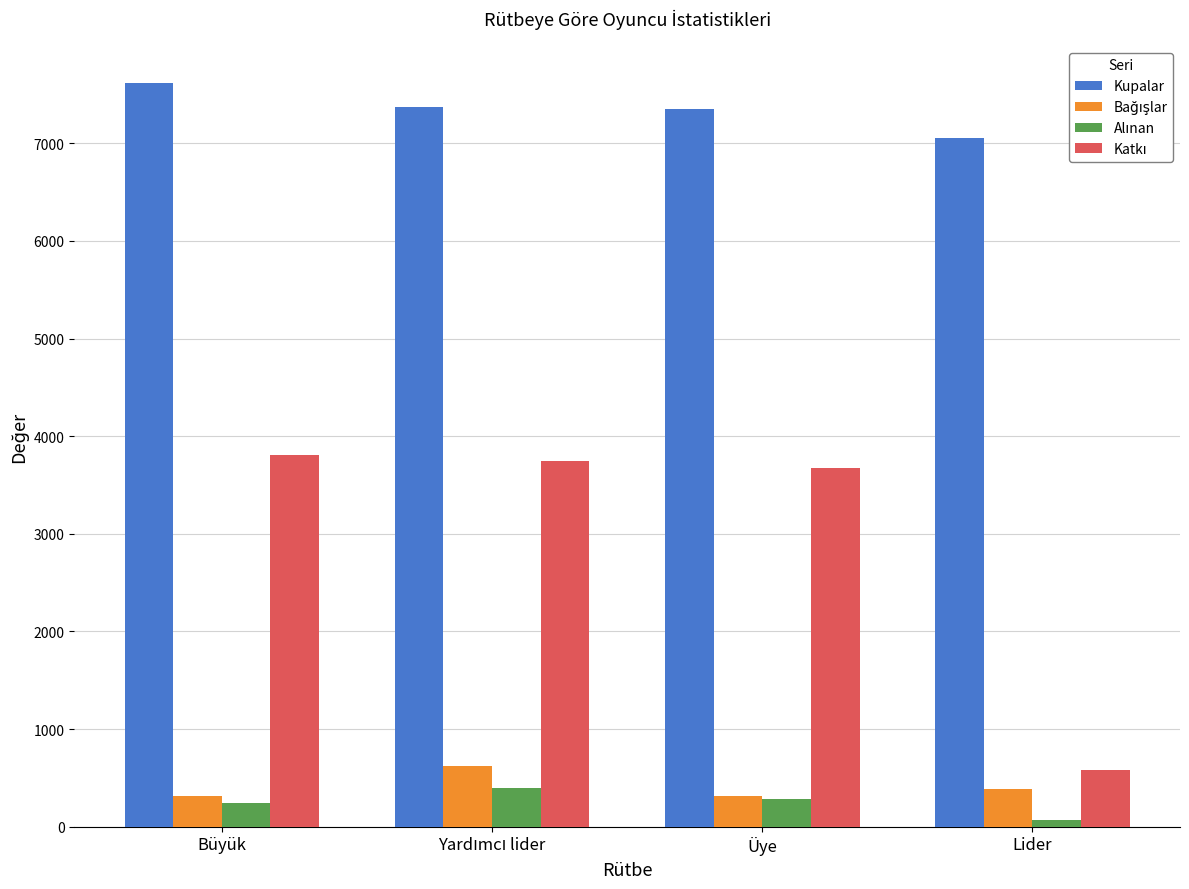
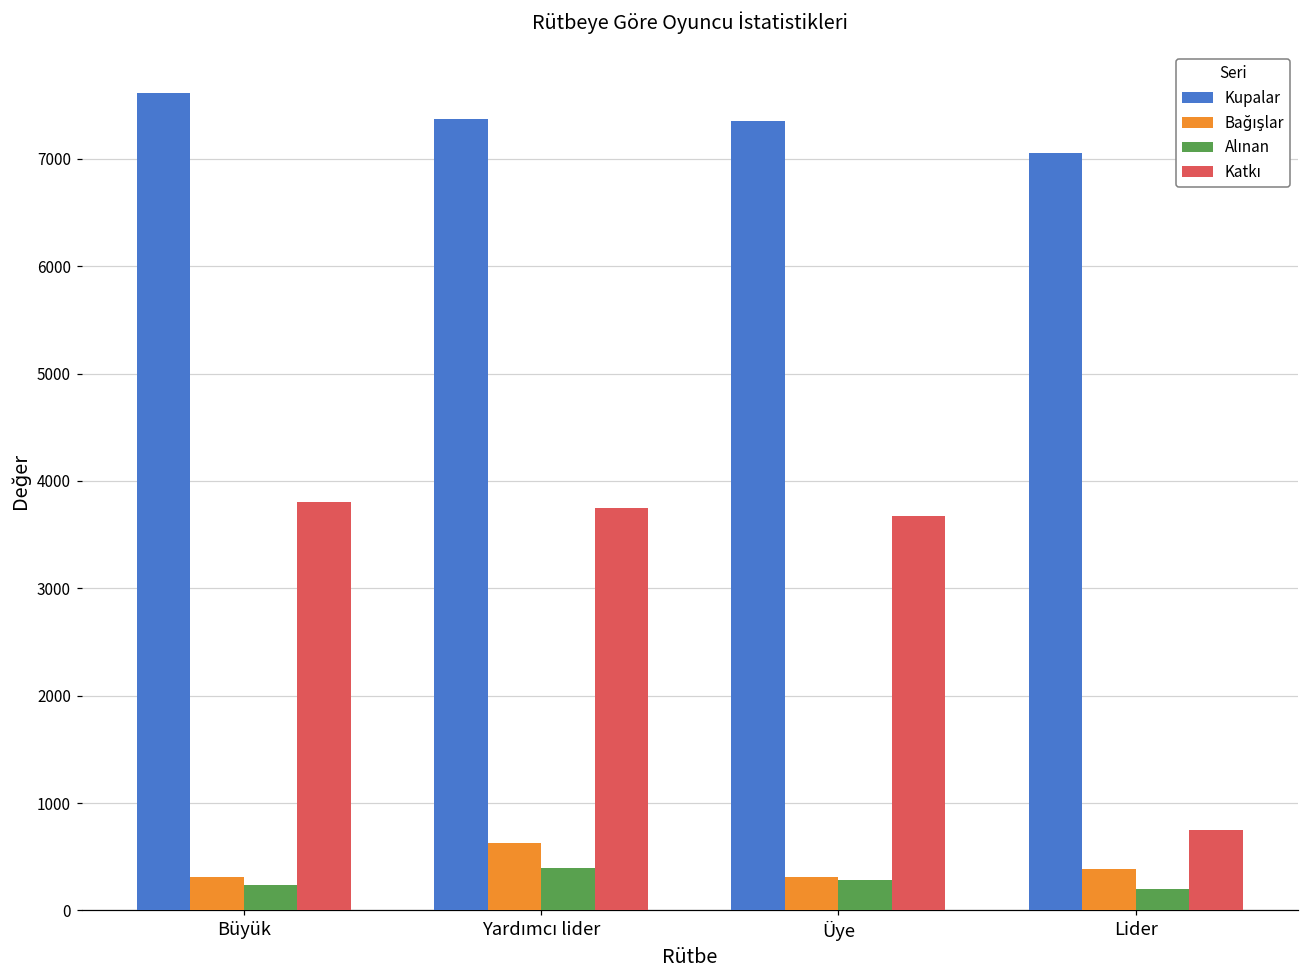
Alınan, Lider: 100 -> 200
Katkı, Lider: 600 -> 700
